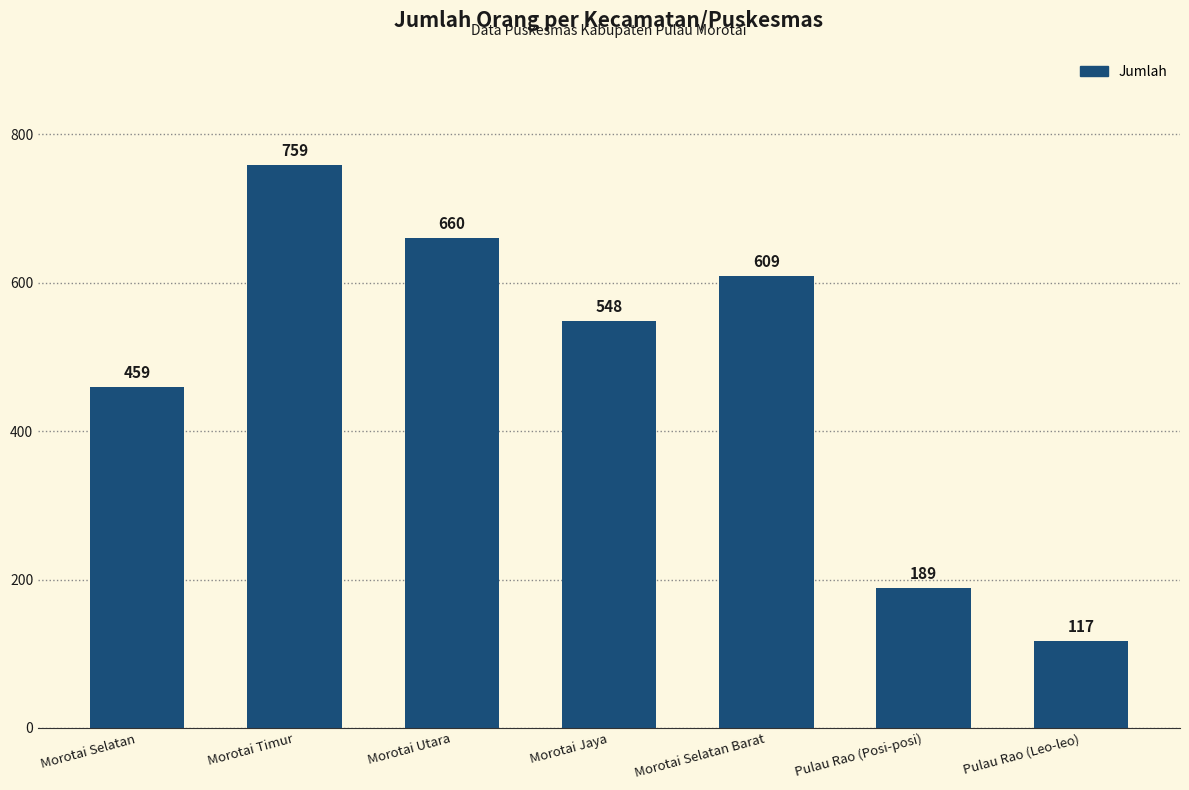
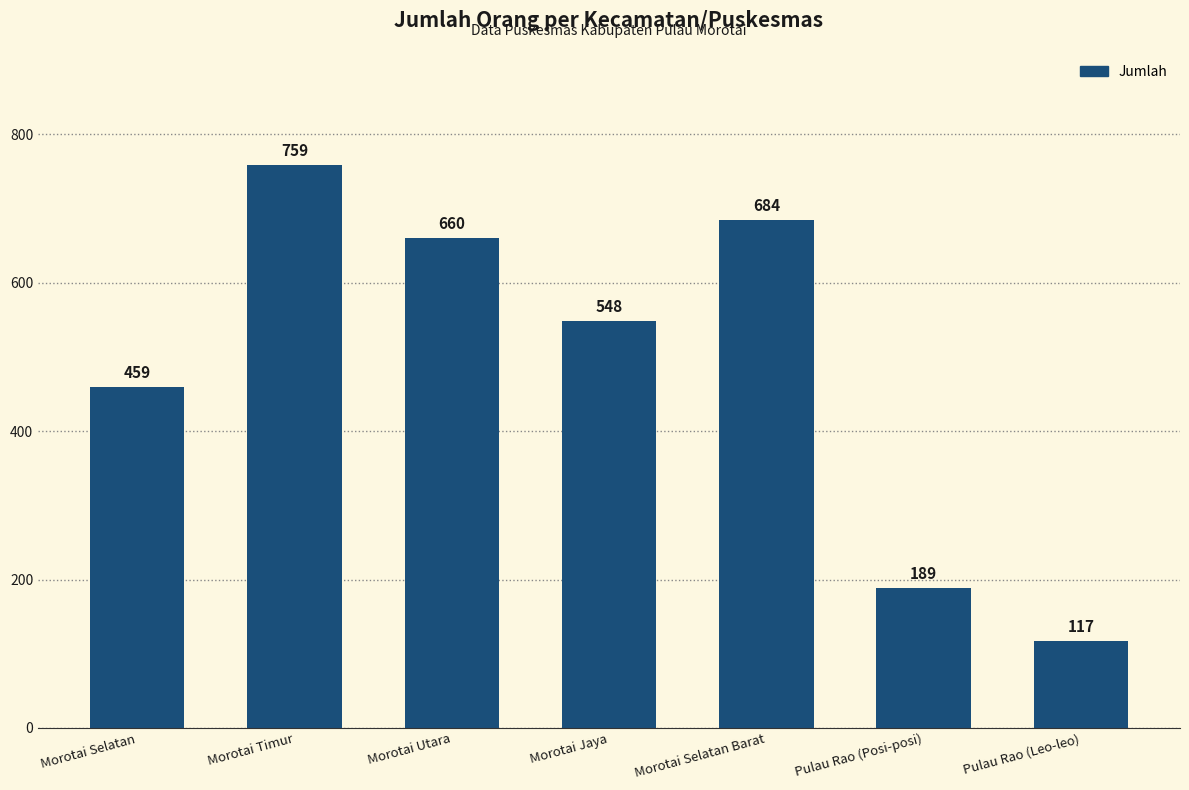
Morotai Selatan Barat: 609 -> 684
